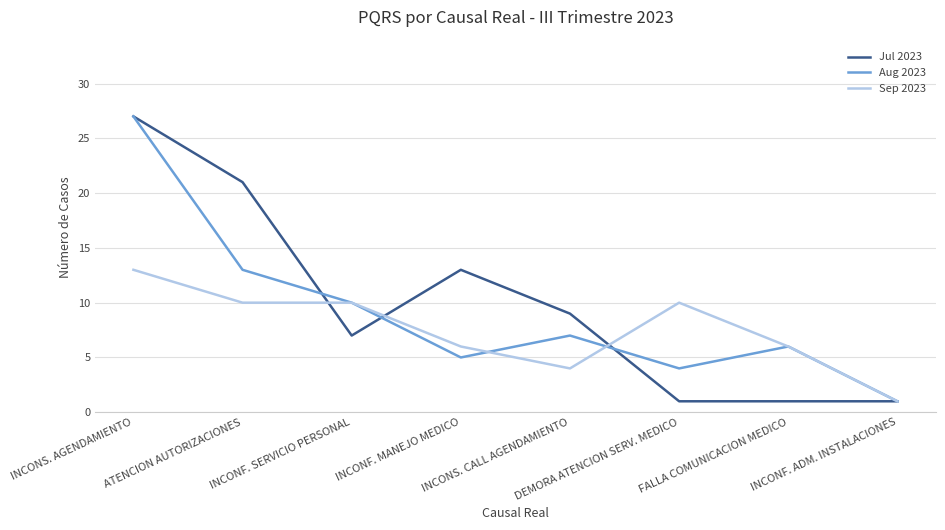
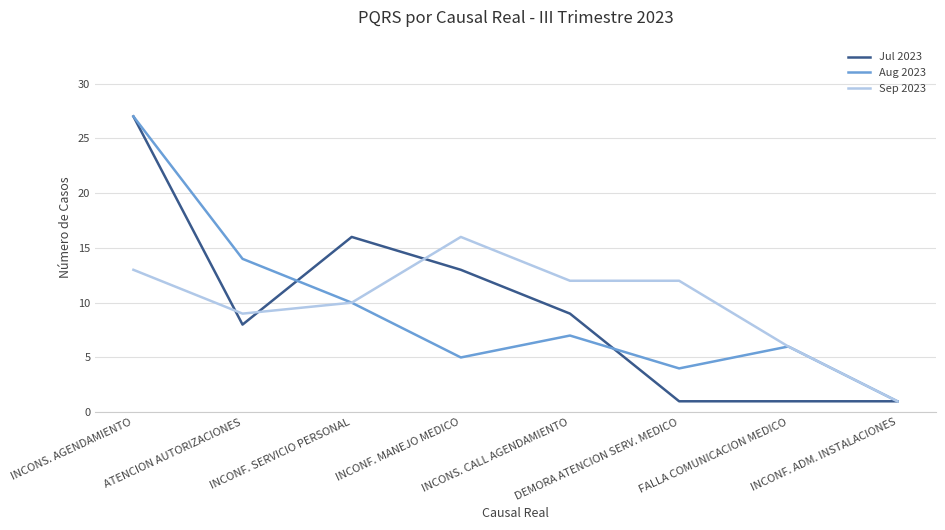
Jul 2023, ATENCION AUTORIZACIONES: 21 -> 8
Aug 2023, ATENCION AUTORIZACIONES: 13 -> 14
Sep 2023, ATENCION AUTORIZACIONES: 10 -> 9
Jul 2023, INCONF. SERVICIO PERSONAL: 7 -> 16
Sep 2023, INCONF. MANEJO MEDICO: 6 -> 16
Sep 2023, INCONS. CALL AGENDAMIENTO: 4 -> 12
Sep 2023, DEMORA ATENCION SERV. MEDICO: 10 -> 12
